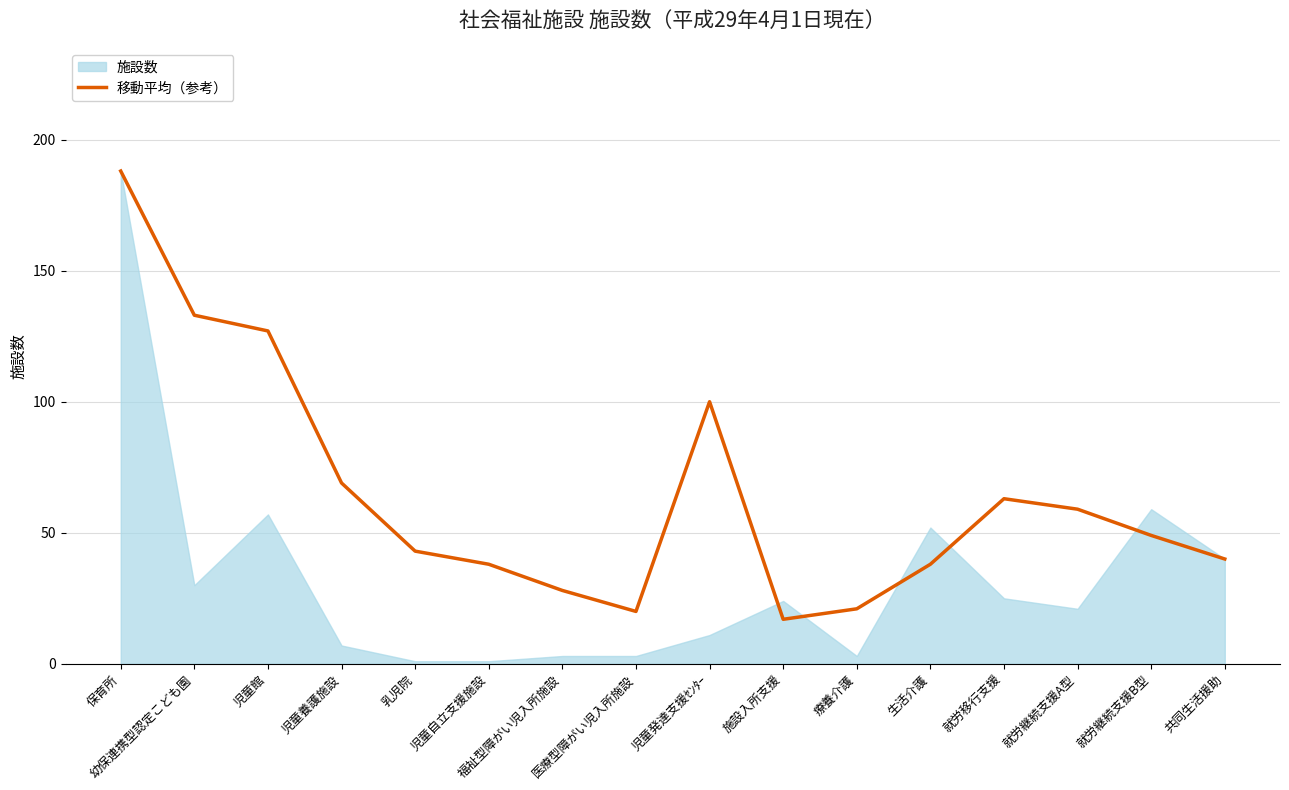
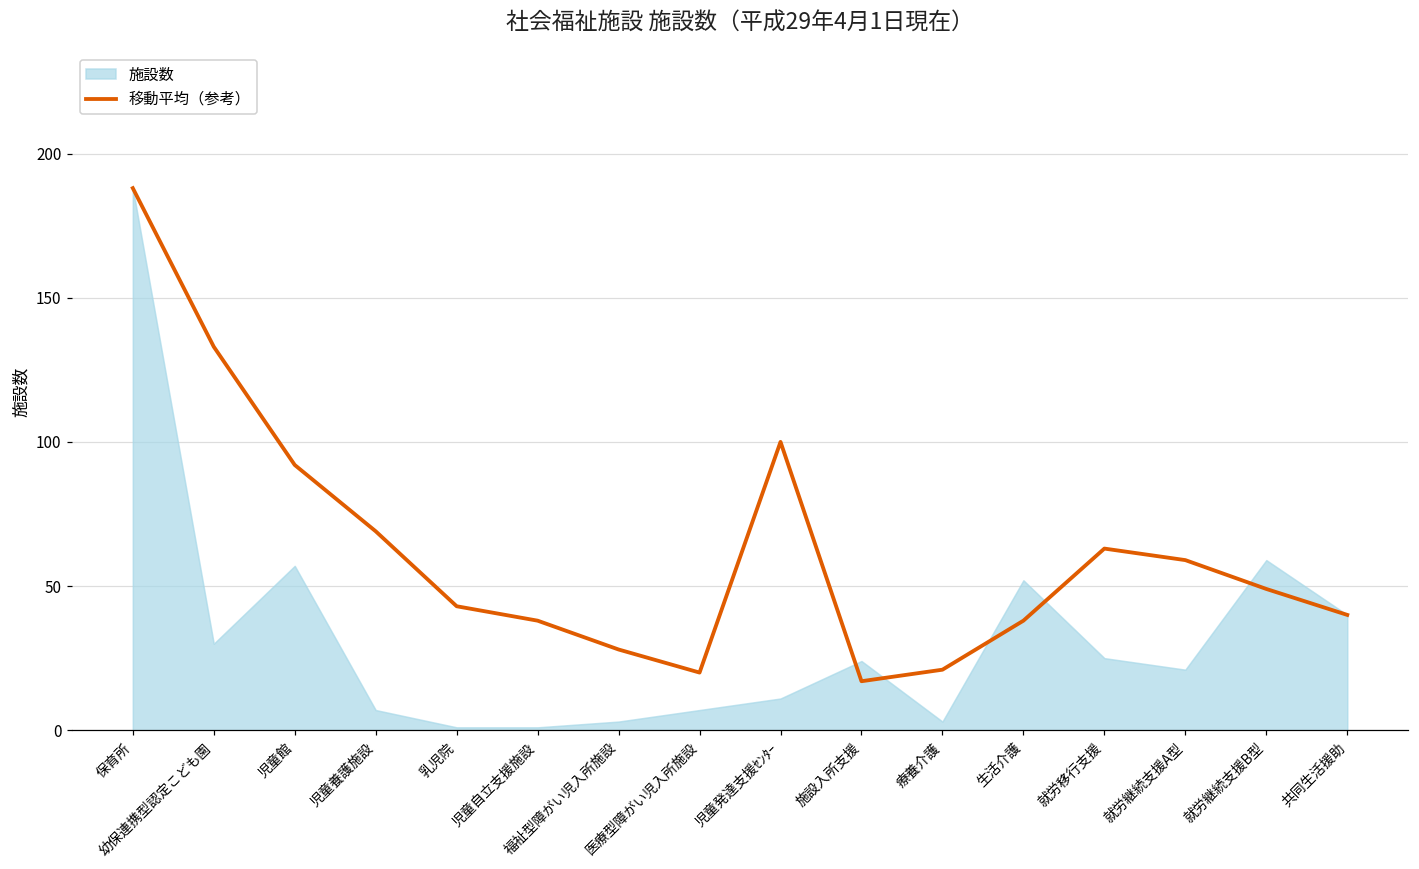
移動平均（参考）, 児童館: 127 -> 92
施設数, 医療型障がい児入所施設: 3 -> 7
